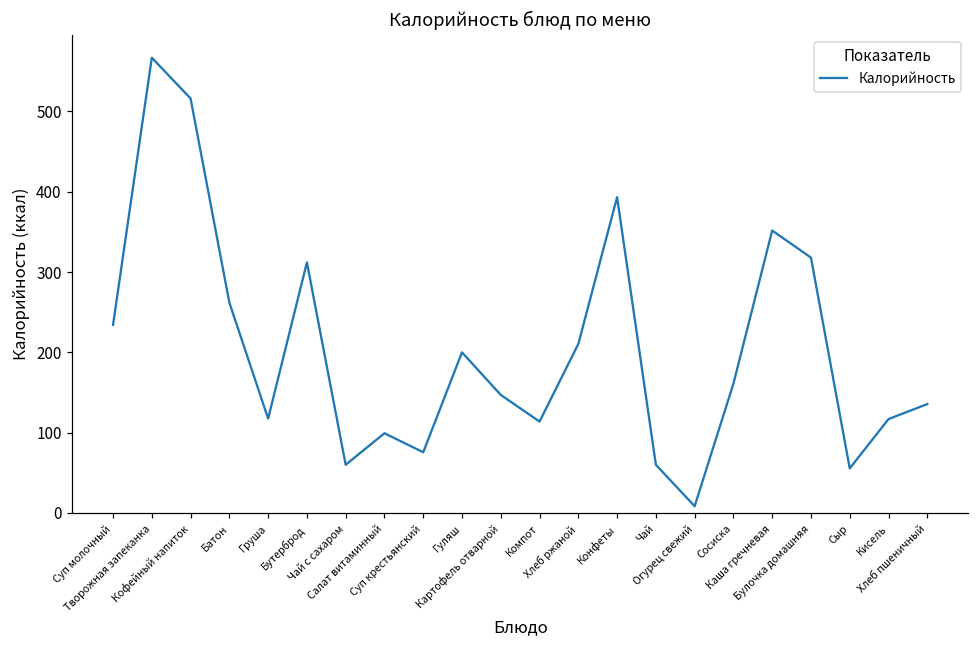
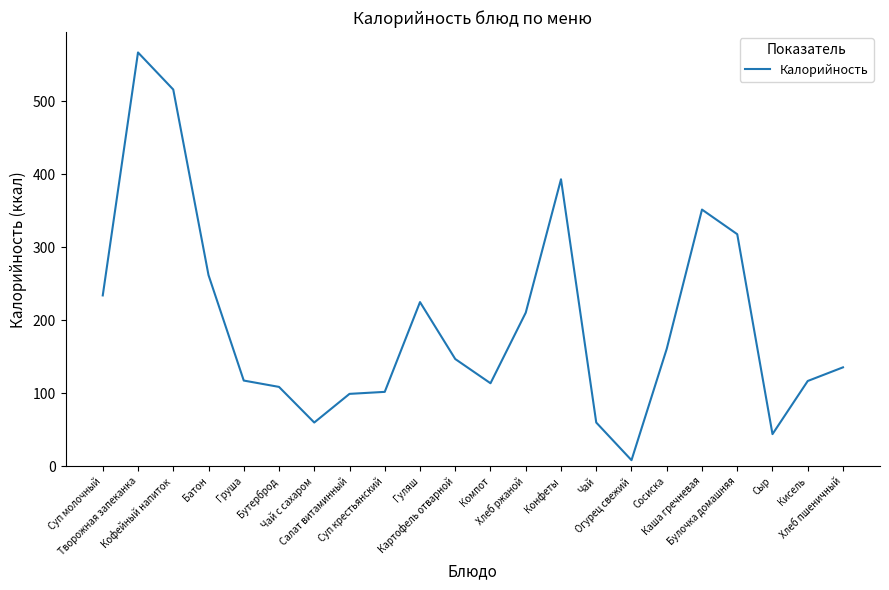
Бутерброд: 310 -> 110
Суп крестьянский: 80 -> 100
Гуляш: 200 -> 230
Сыр: 60 -> 40
